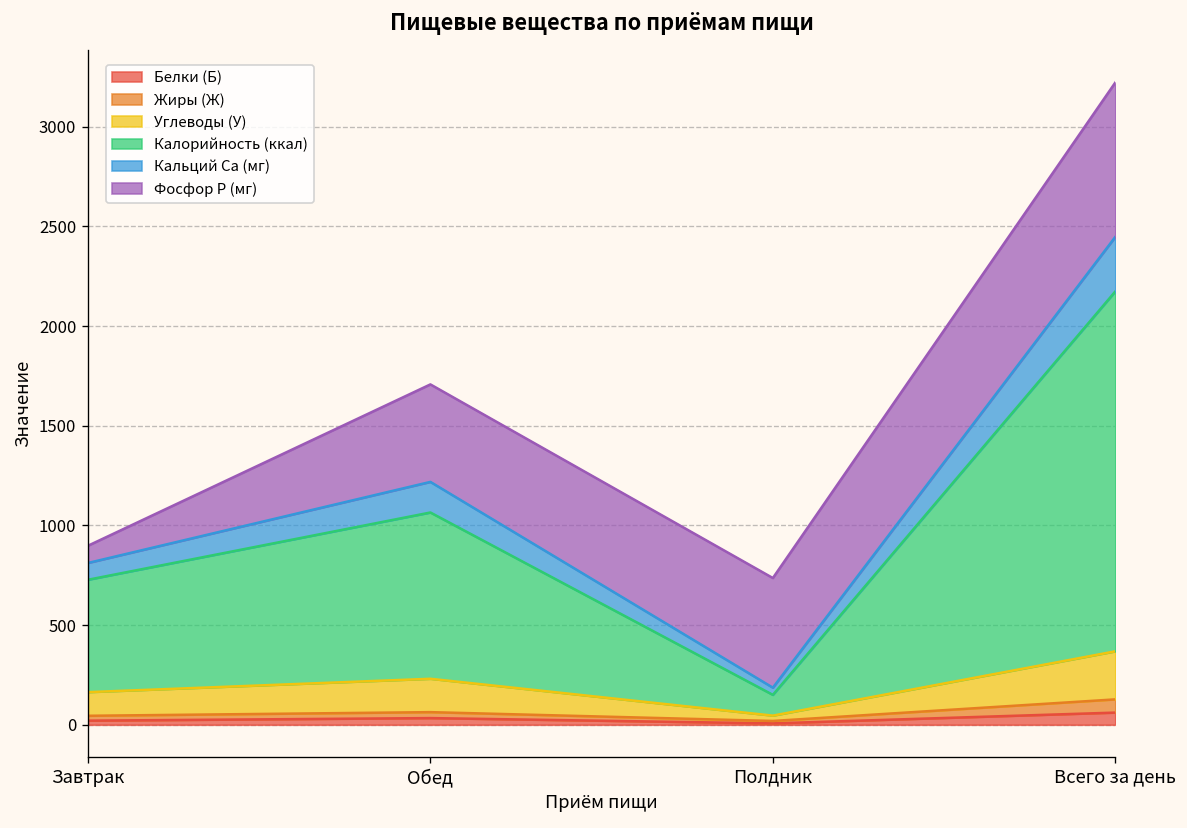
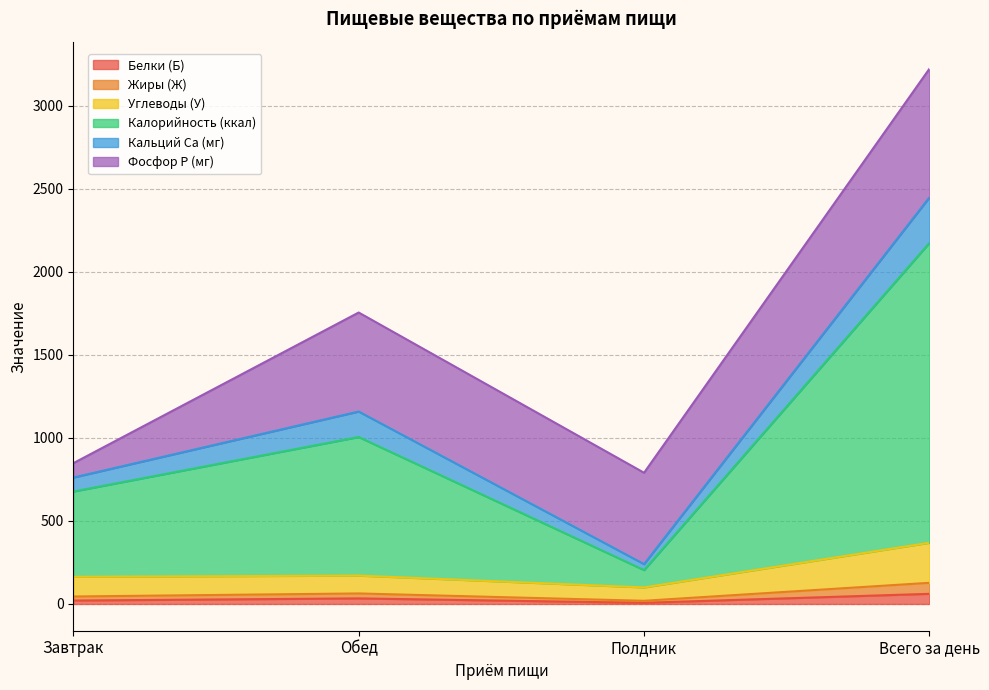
Калорийность (ккал), Завтрак: 560 -> 510
Углеводы (У), Обед: 170 -> 110
Фосфор P (мг), Обед: 490 -> 600
Углеводы (У), Полдник: 30 -> 80
